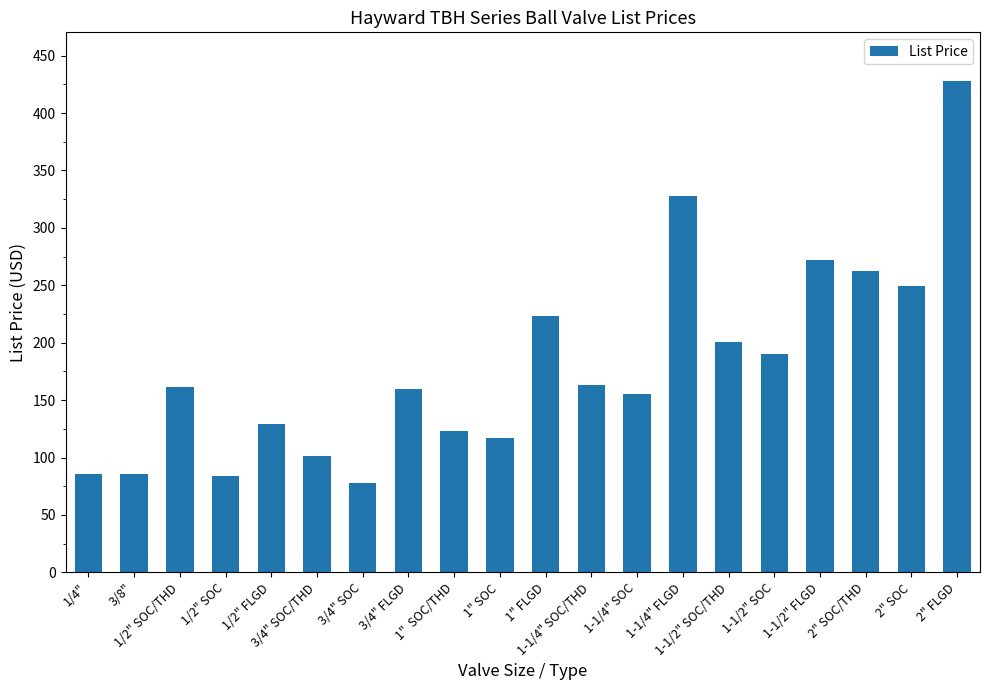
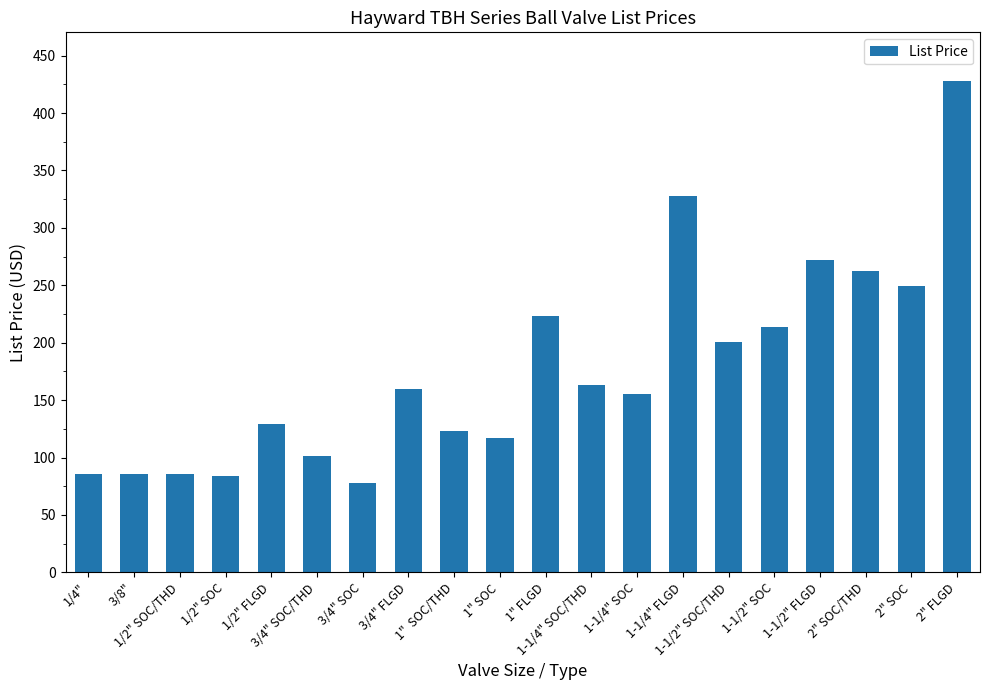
1/2" SOC/THD: 161 -> 86
1-1/2" SOC: 190 -> 214
